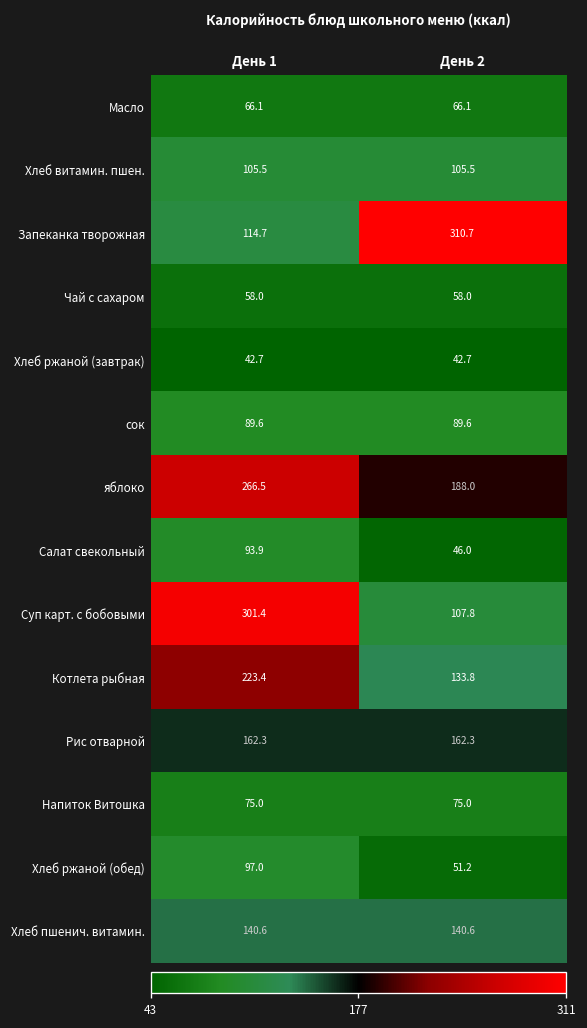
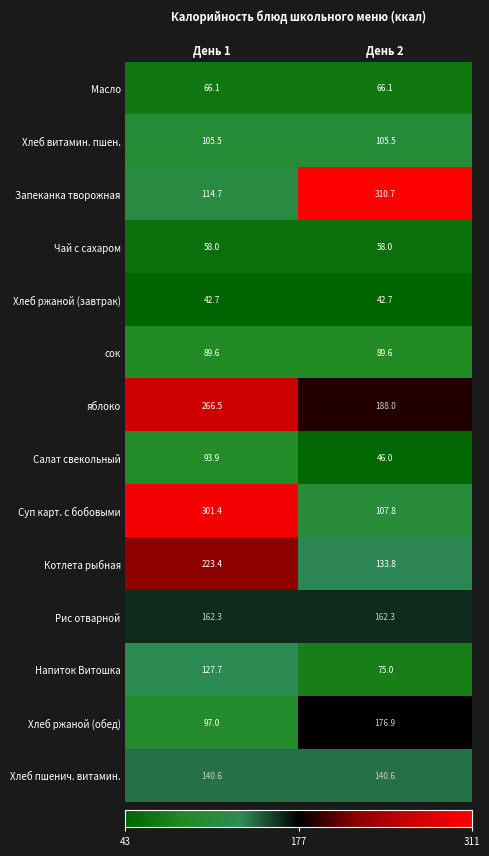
Напиток Витошка, День 1: 75.0 -> 127.7
Хлеб ржаной (обед), День 2: 51.2 -> 176.9
